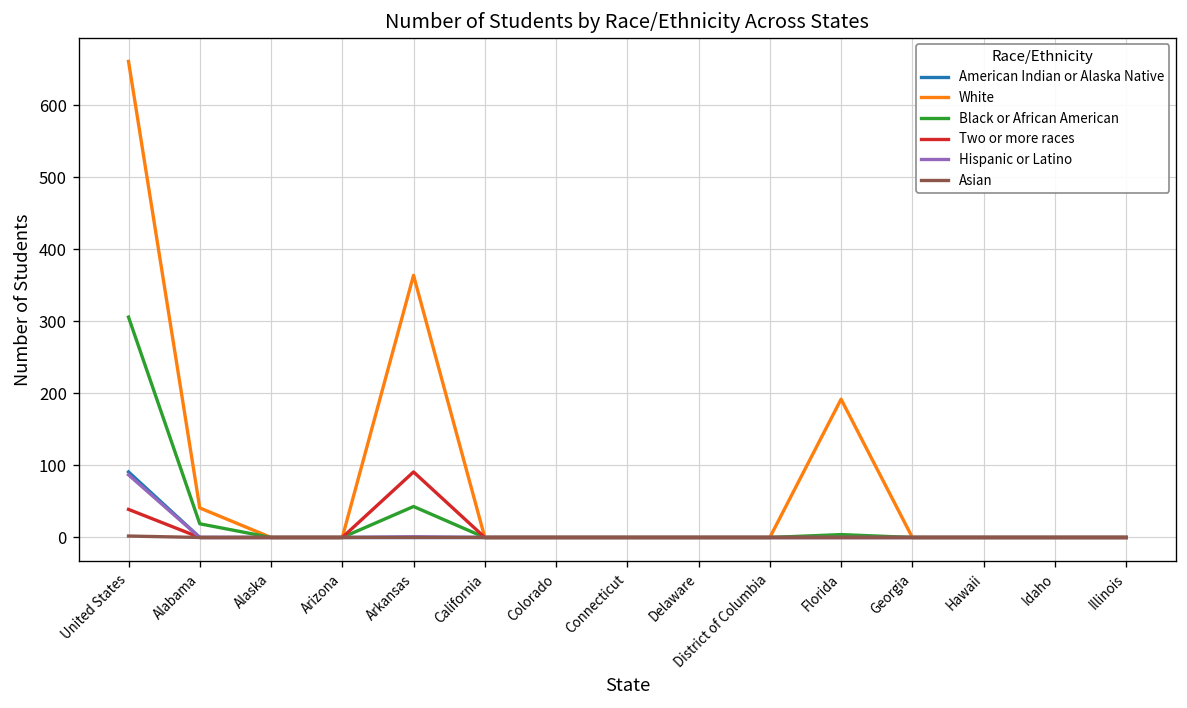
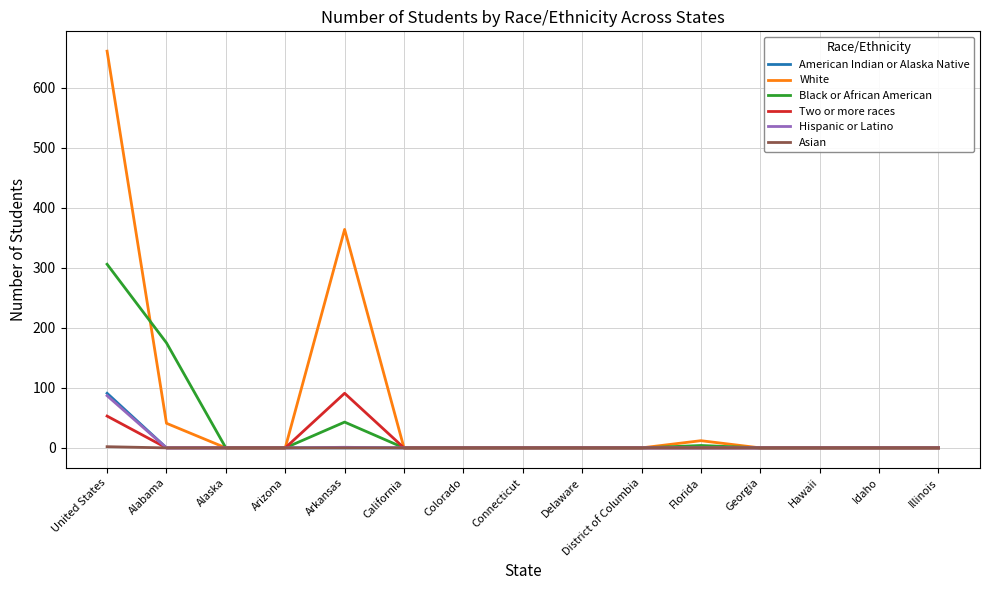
Two or more races, United States: 40 -> 50
Black or African American, Alabama: 20 -> 180
White, Florida: 190 -> 10
